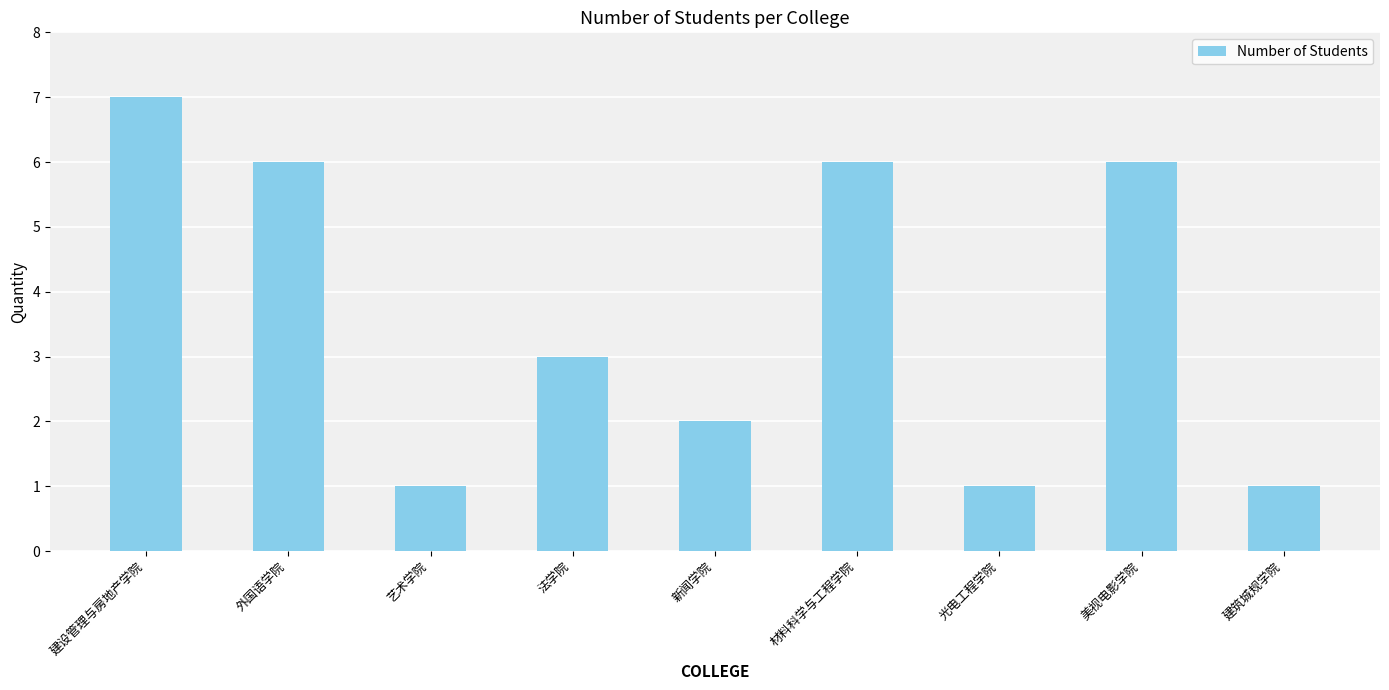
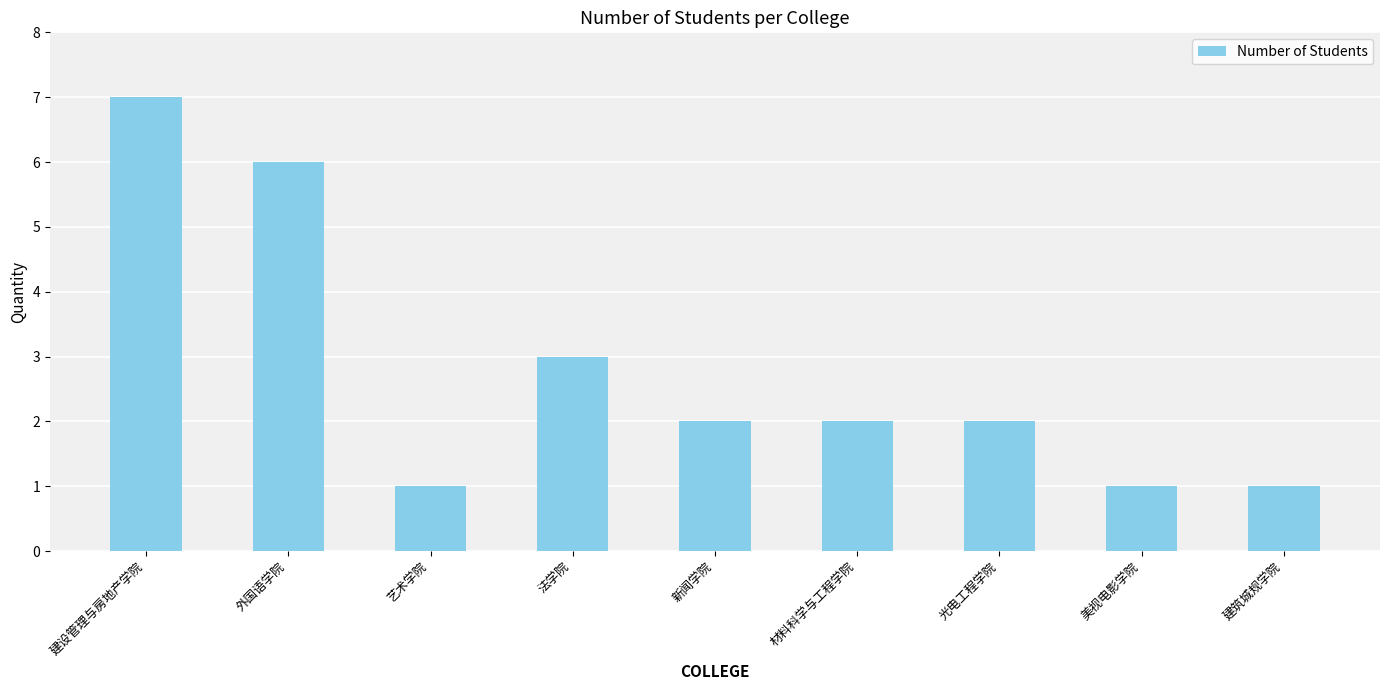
材料科学与工程学院: 6 -> 2
光电工程学院: 1 -> 2
美视电影学院: 6 -> 1
